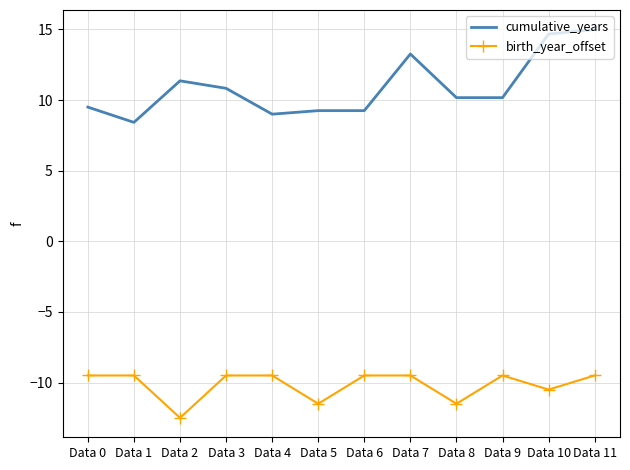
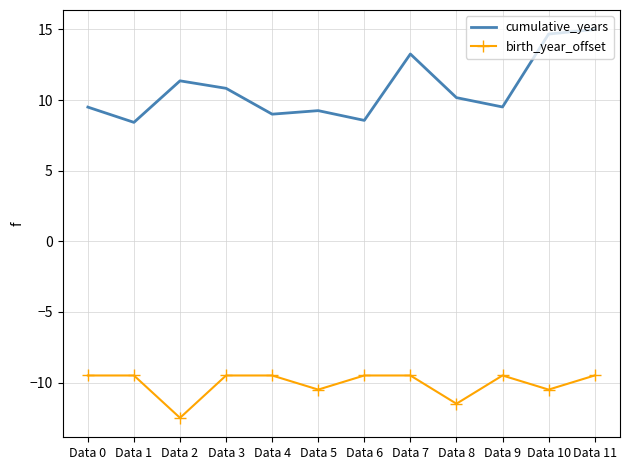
birth_year_offset, Data 5: -11.5 -> -10.5
cumulative_years, Data 6: 9.3 -> 8.6
cumulative_years, Data 9: 10.2 -> 9.5
